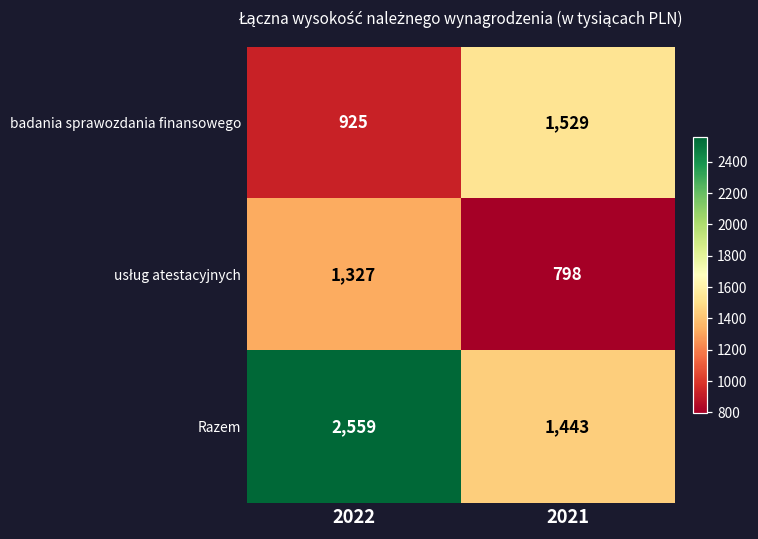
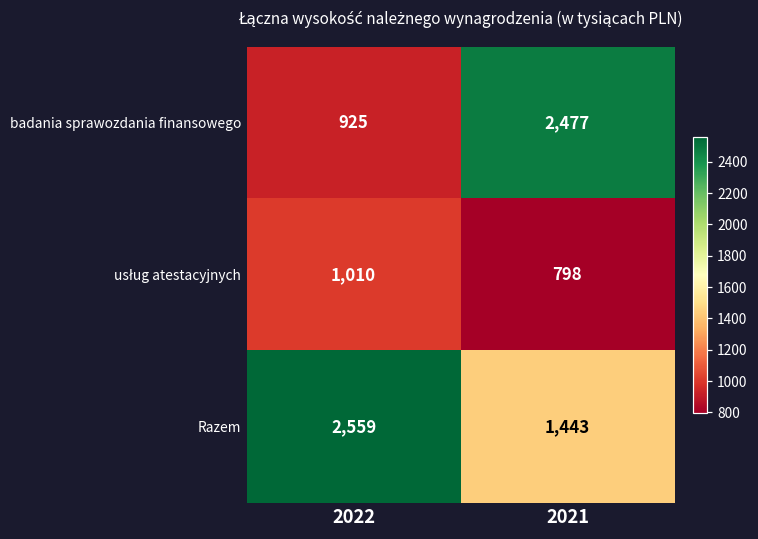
badania sprawozdania finansowego, 2021: 1,529 -> 2,477
usług atestacyjnych, 2022: 1,327 -> 1,010
